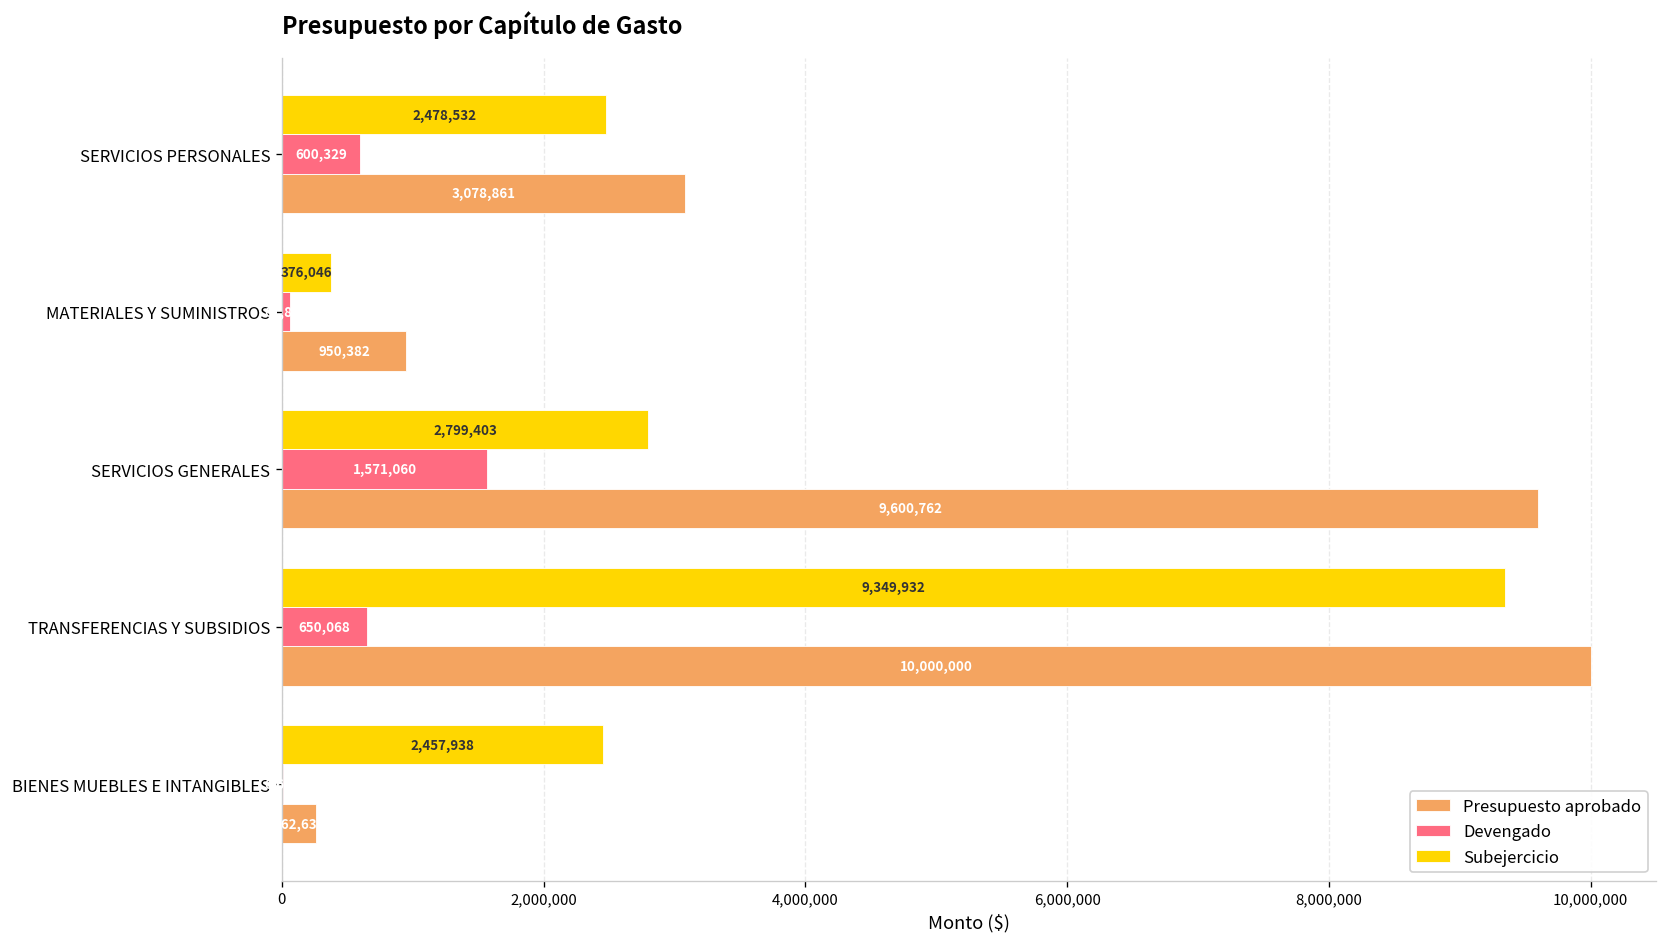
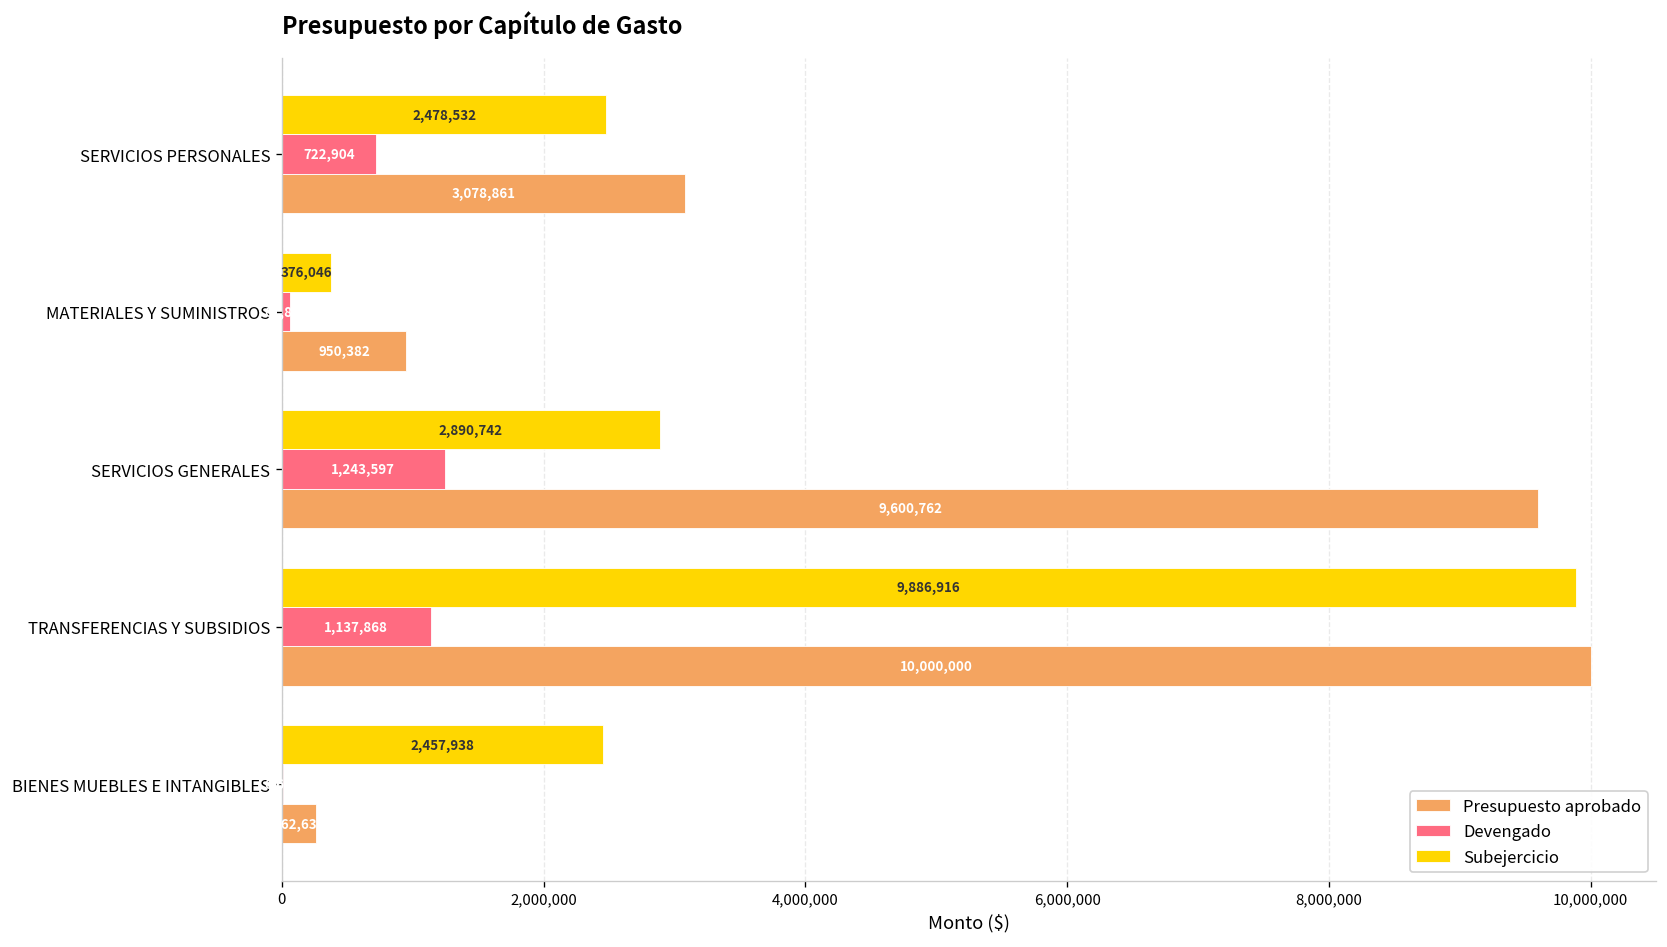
Devengado, SERVICIOS PERSONALES: 600,329 -> 722,904
Subejercicio, SERVICIOS GENERALES: 2,799,403 -> 2,890,742
Devengado, SERVICIOS GENERALES: 1,571,060 -> 1,243,597
Subejercicio, TRANSFERENCIAS Y SUBSIDIOS: 9,349,932 -> 9,886,916
Devengado, TRANSFERENCIAS Y SUBSIDIOS: 650,068 -> 1,137,868
